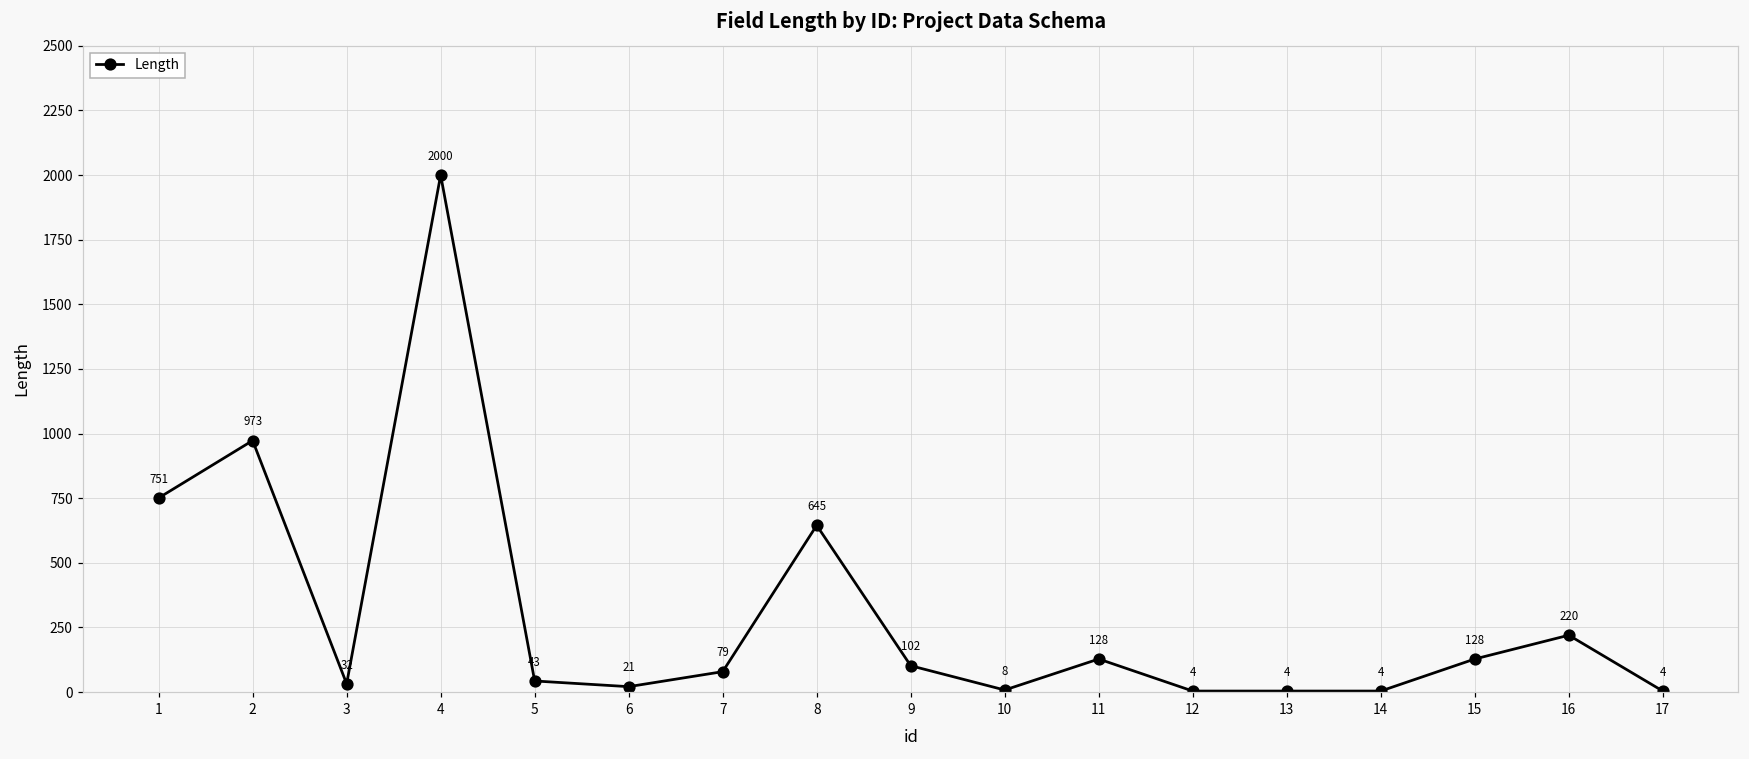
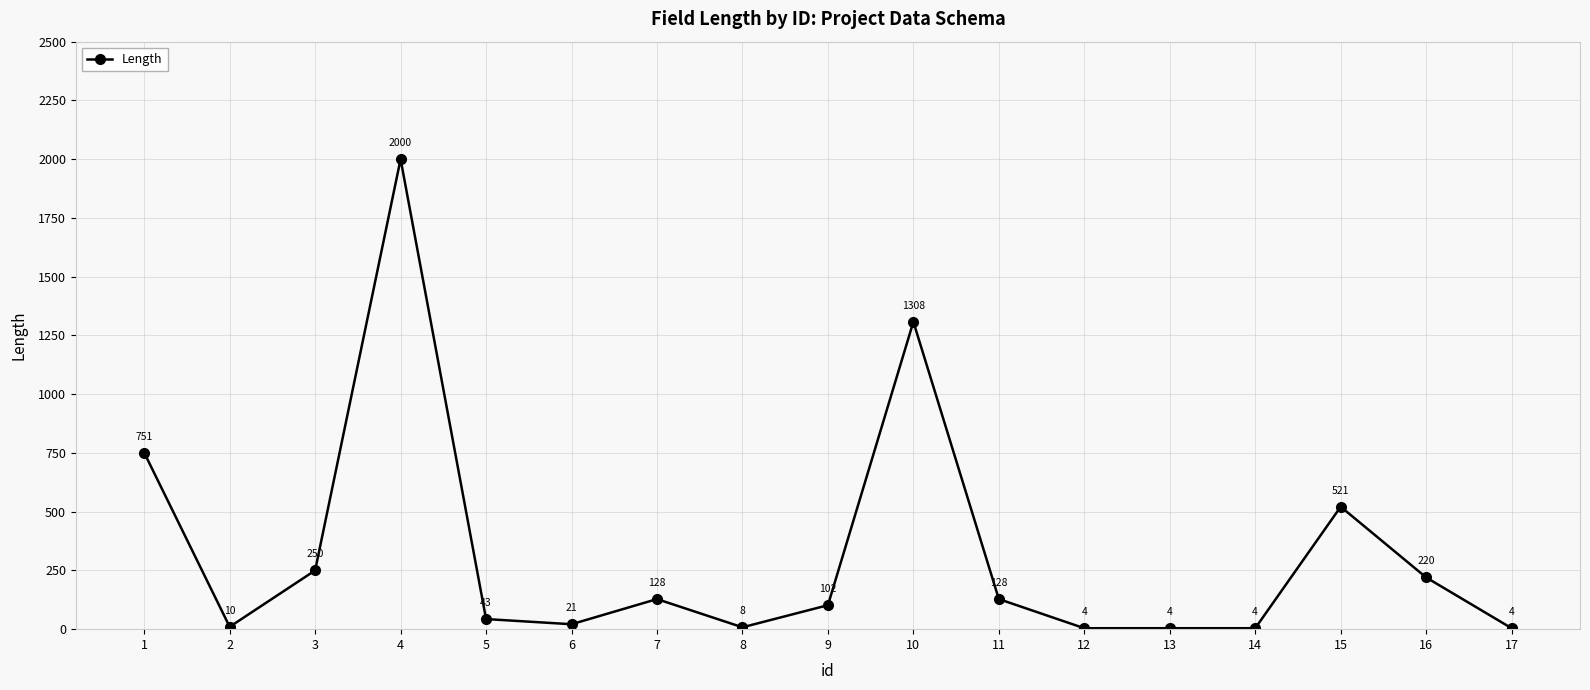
2: 973 -> 10
3: 32 -> 250
7: 79 -> 128
8: 645 -> 8
10: 8 -> 1308
15: 128 -> 521
